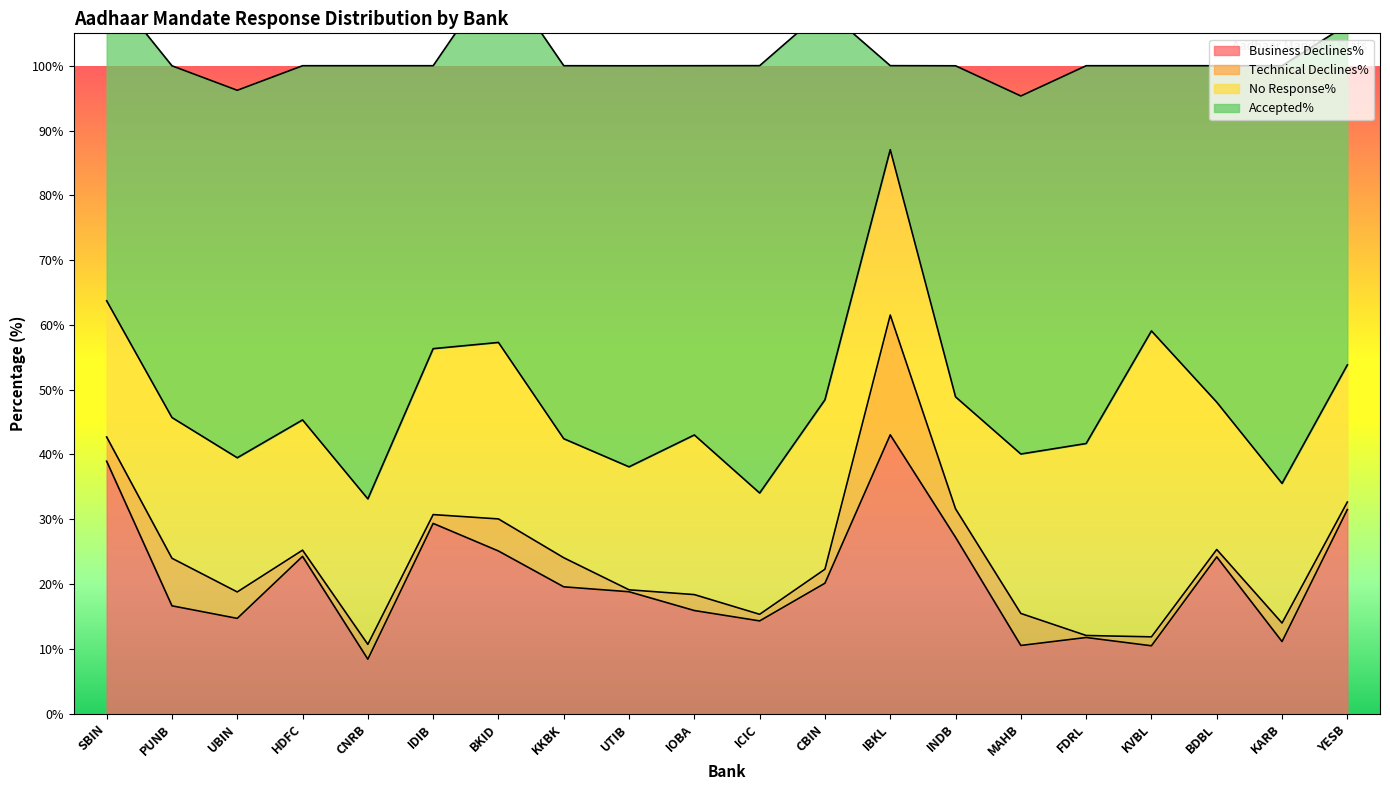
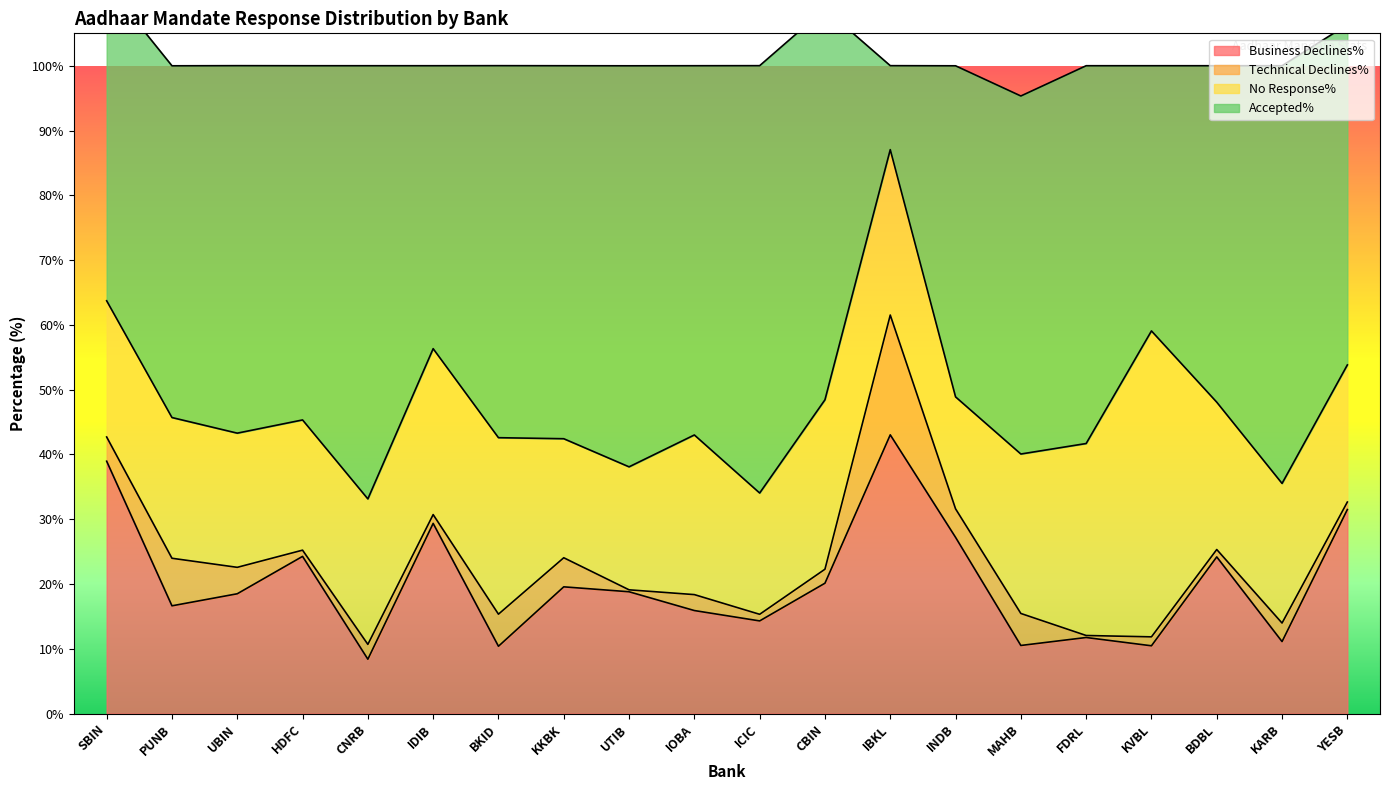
Business Declines%, UBIN: 15% -> 19%
Business Declines%, BKID: 25% -> 10%
